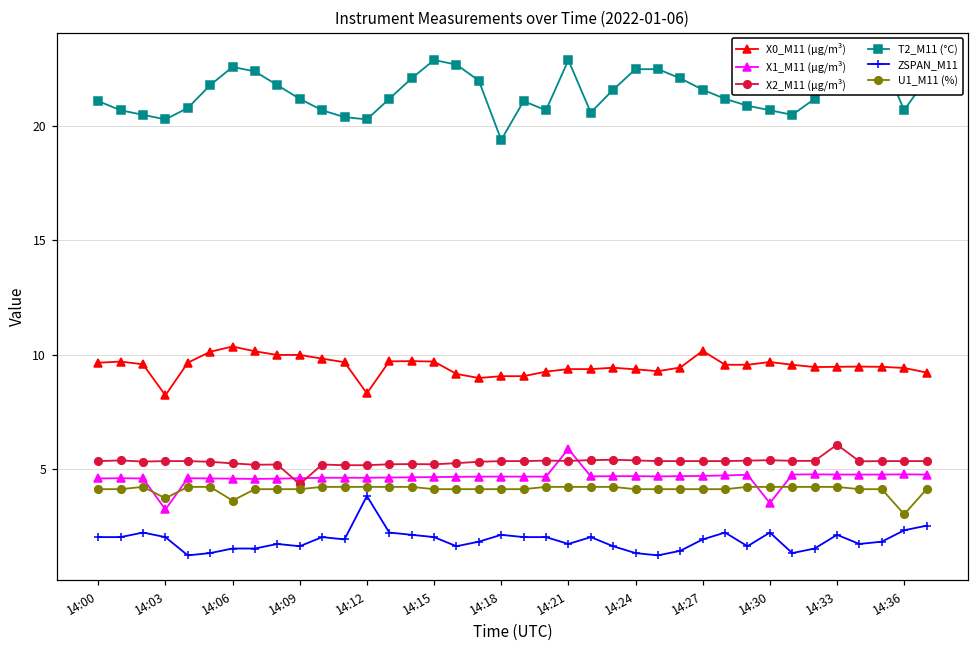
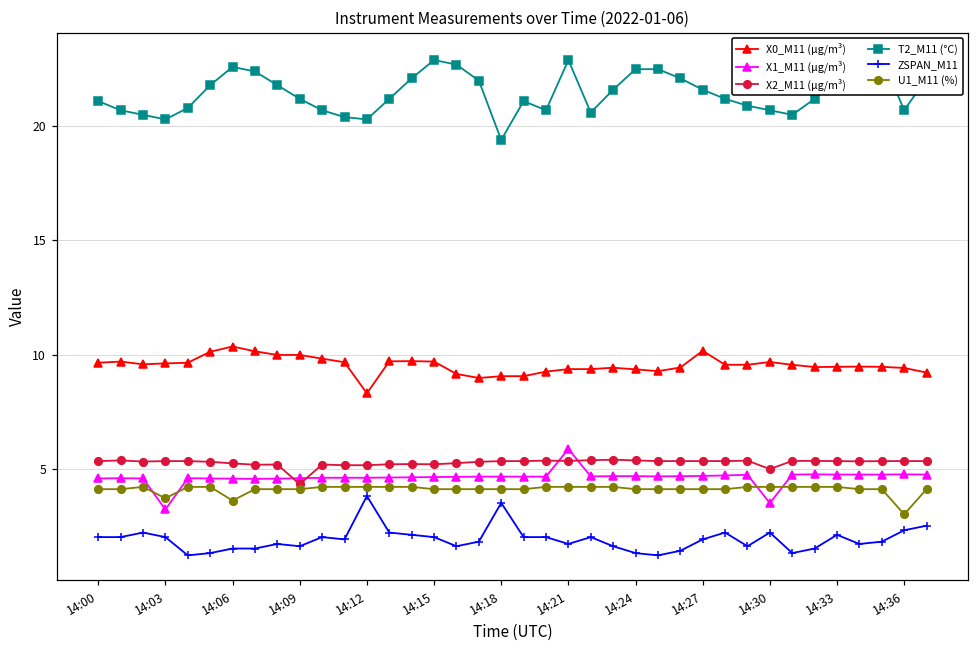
X0_M11 (μg/m³), 14:03: 8.2 -> 9.6
ZSPAN_M11, 14:18: 2.1 -> 3.5
X2_M11 (μg/m³), 14:30: 5.4 -> 5.0
X2_M11 (μg/m³), 14:33: 6.1 -> 5.3
